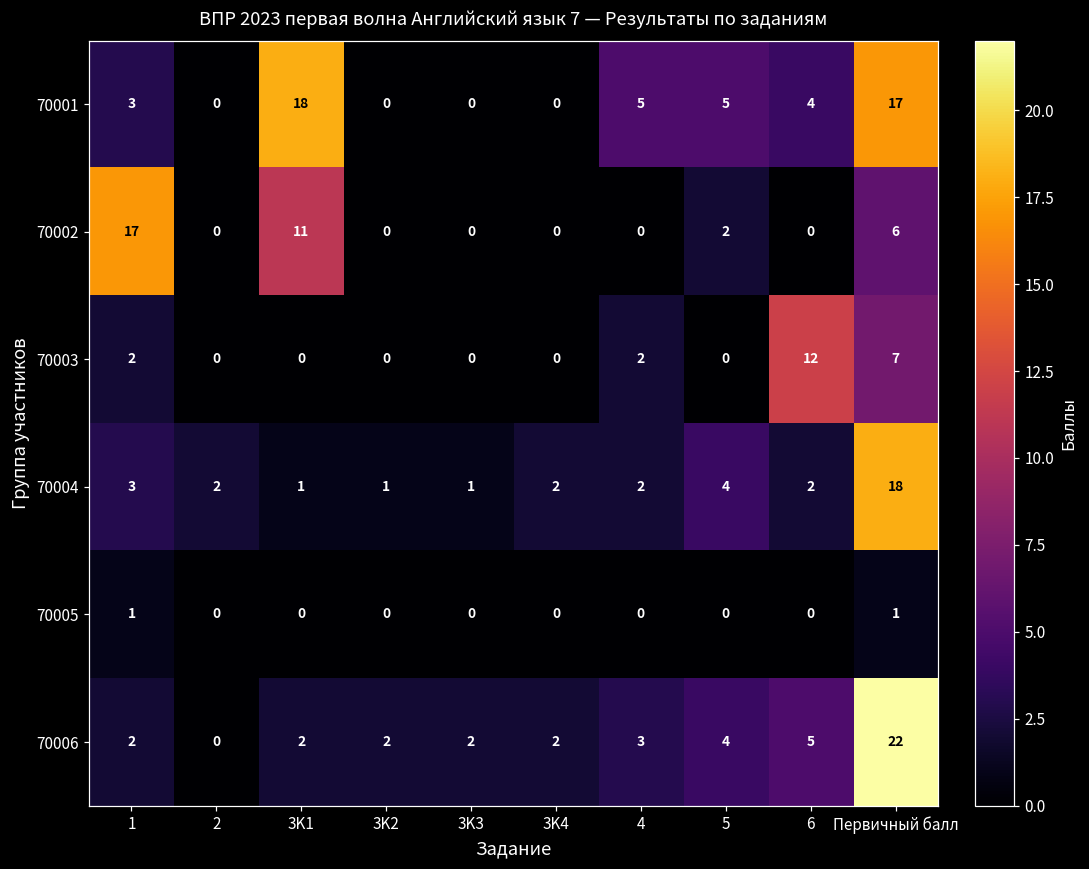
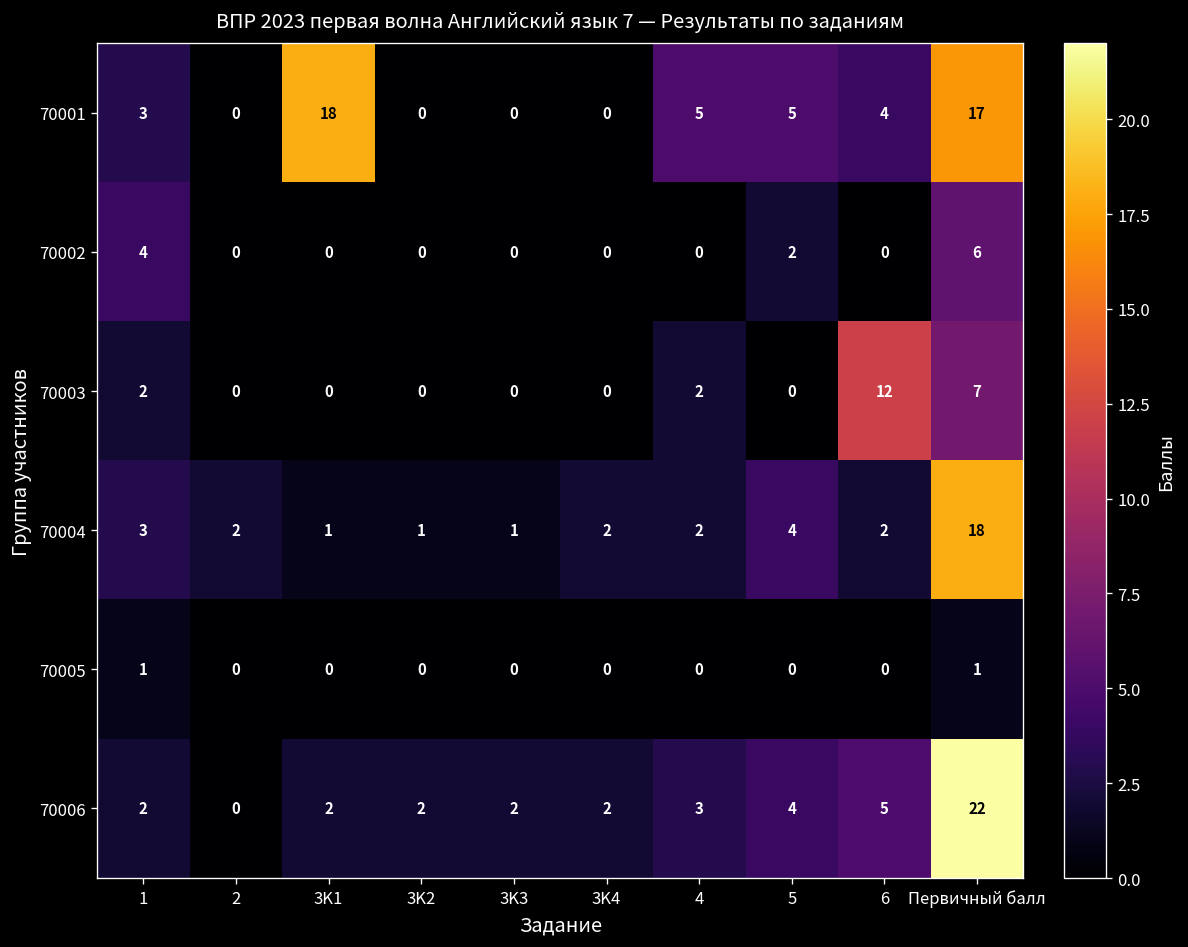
70002, 1: 17 -> 4
70002, 3K1: 11 -> 0
